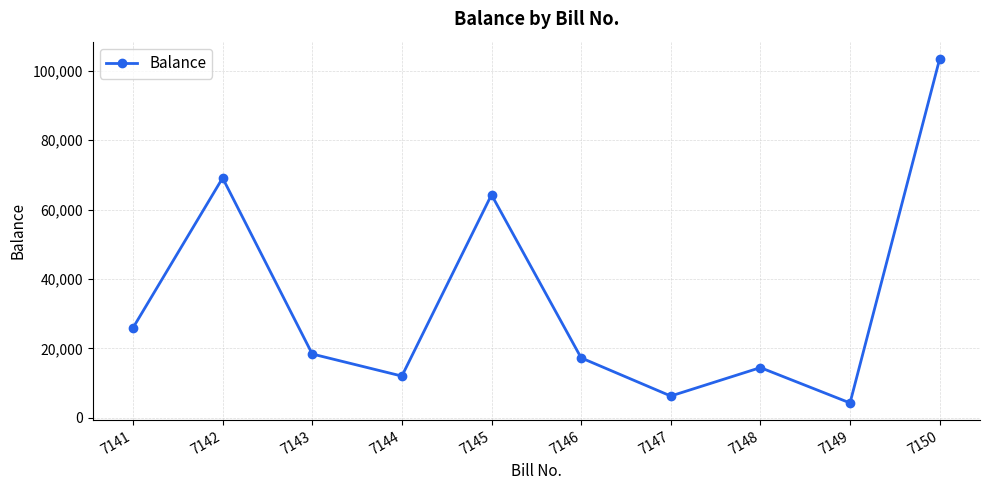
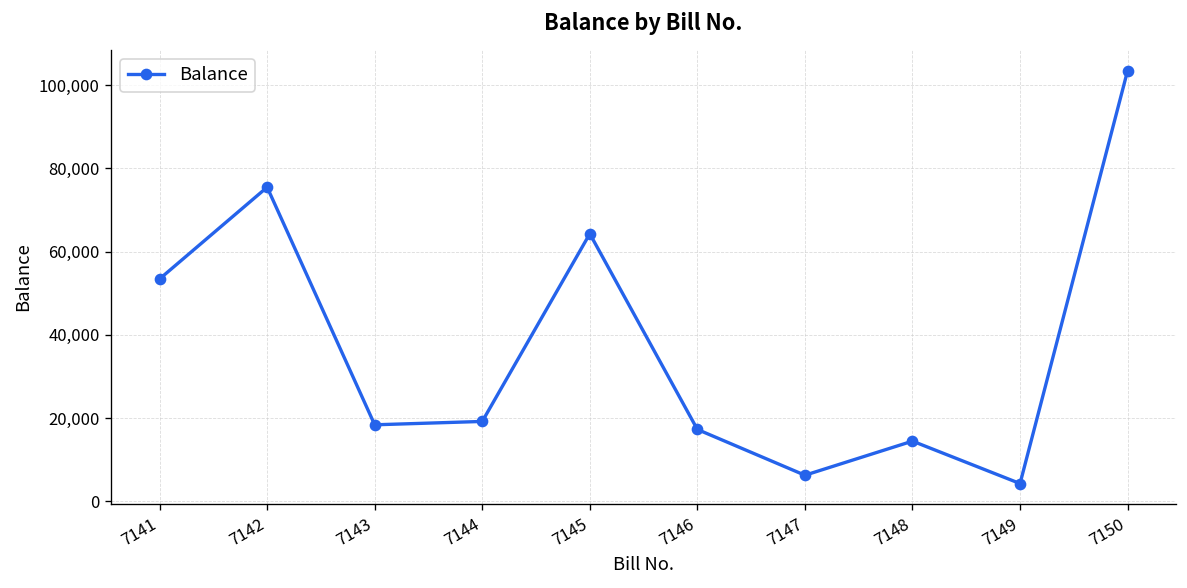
7141: 26,000 -> 53,000
7142: 69,000 -> 75,000
7144: 12,000 -> 19,000
